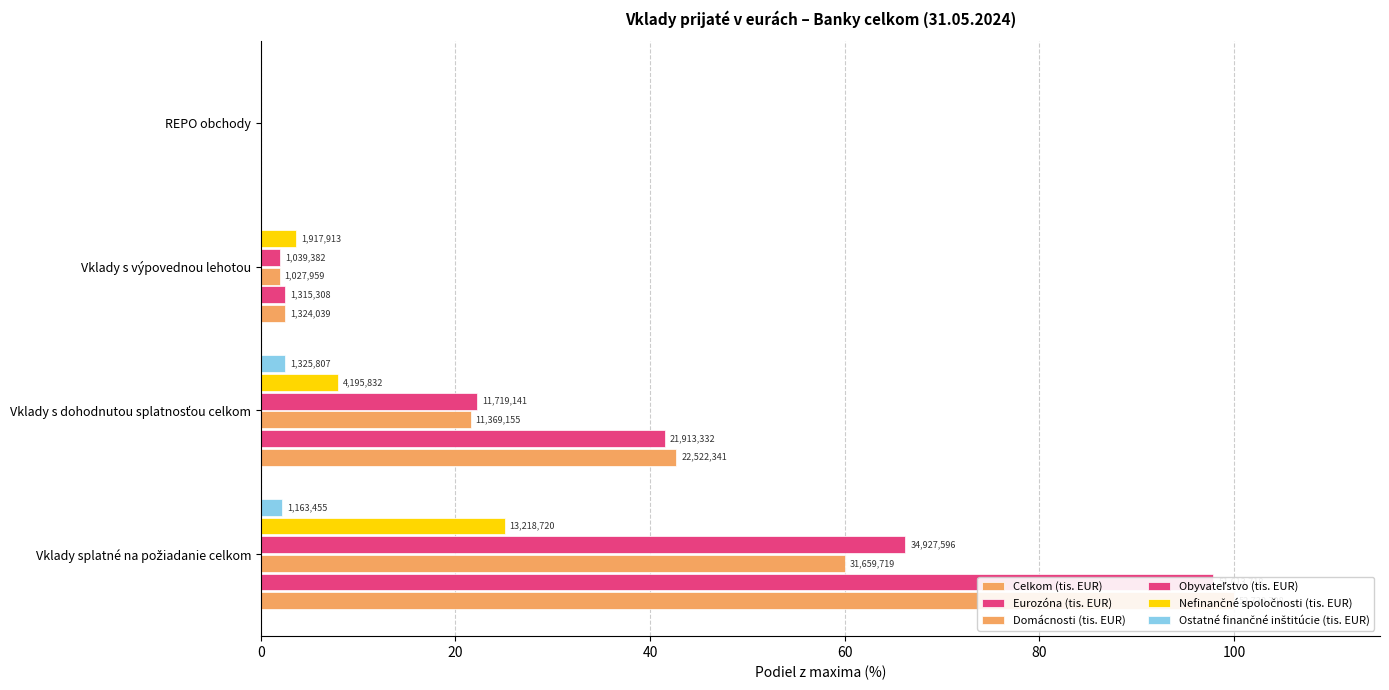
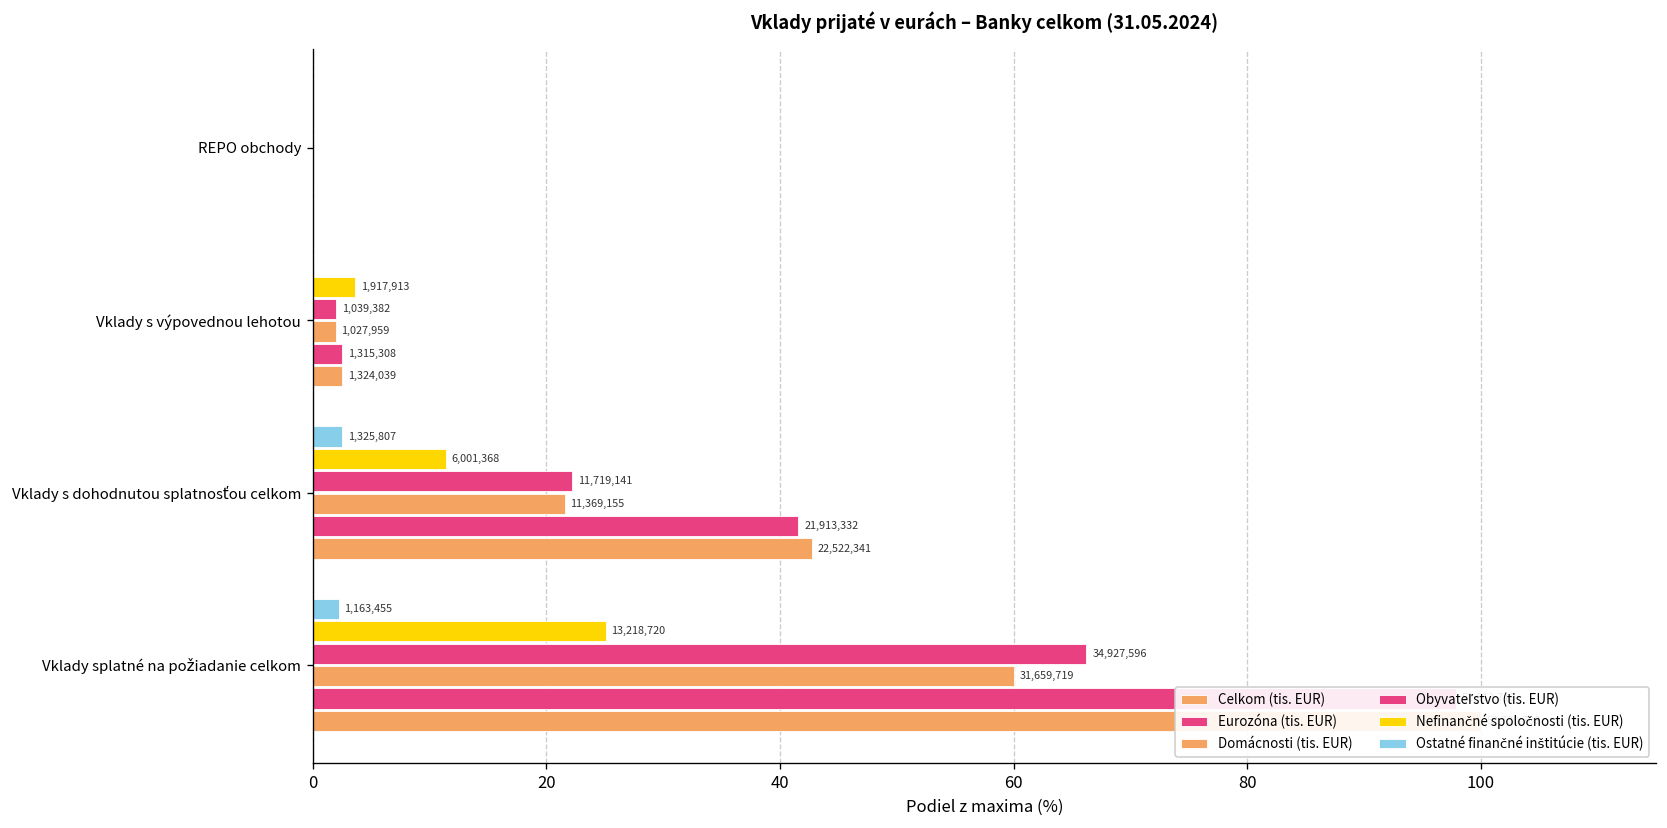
Nefinančné spoločnosti (tis. EUR), Vklady s dohodnutou splatnosťou celkom: 4,195,832 -> 6,001,368
